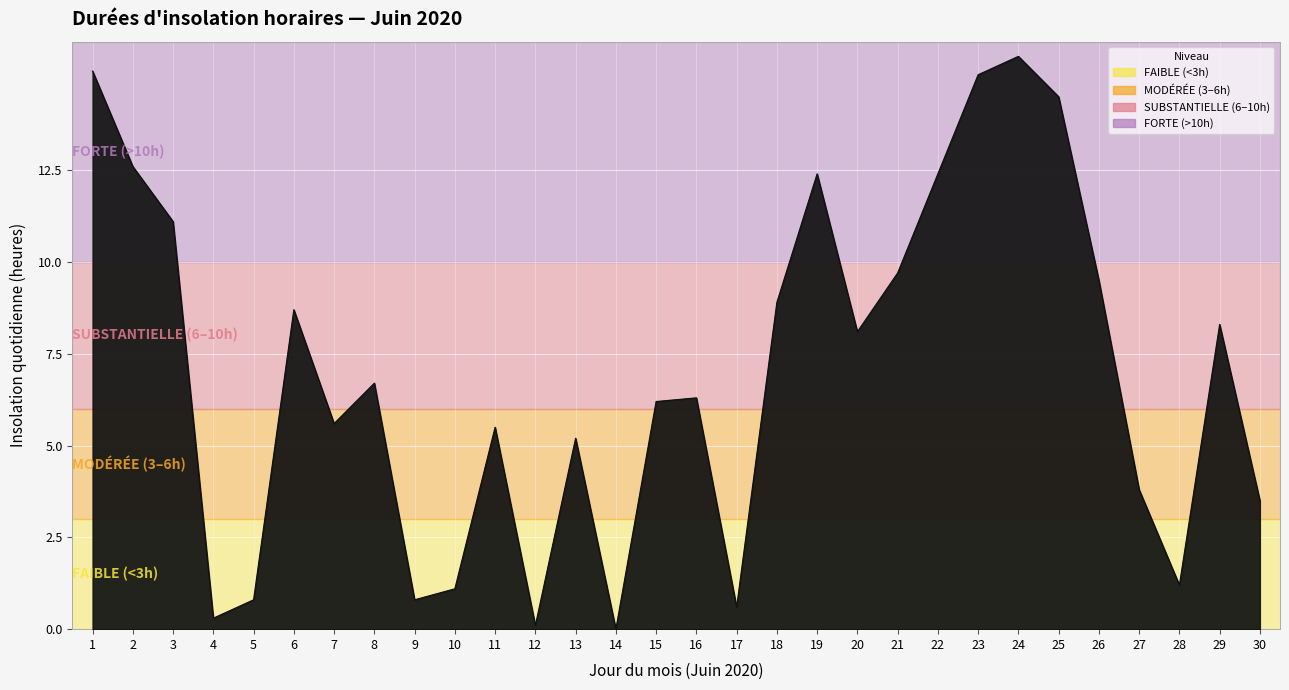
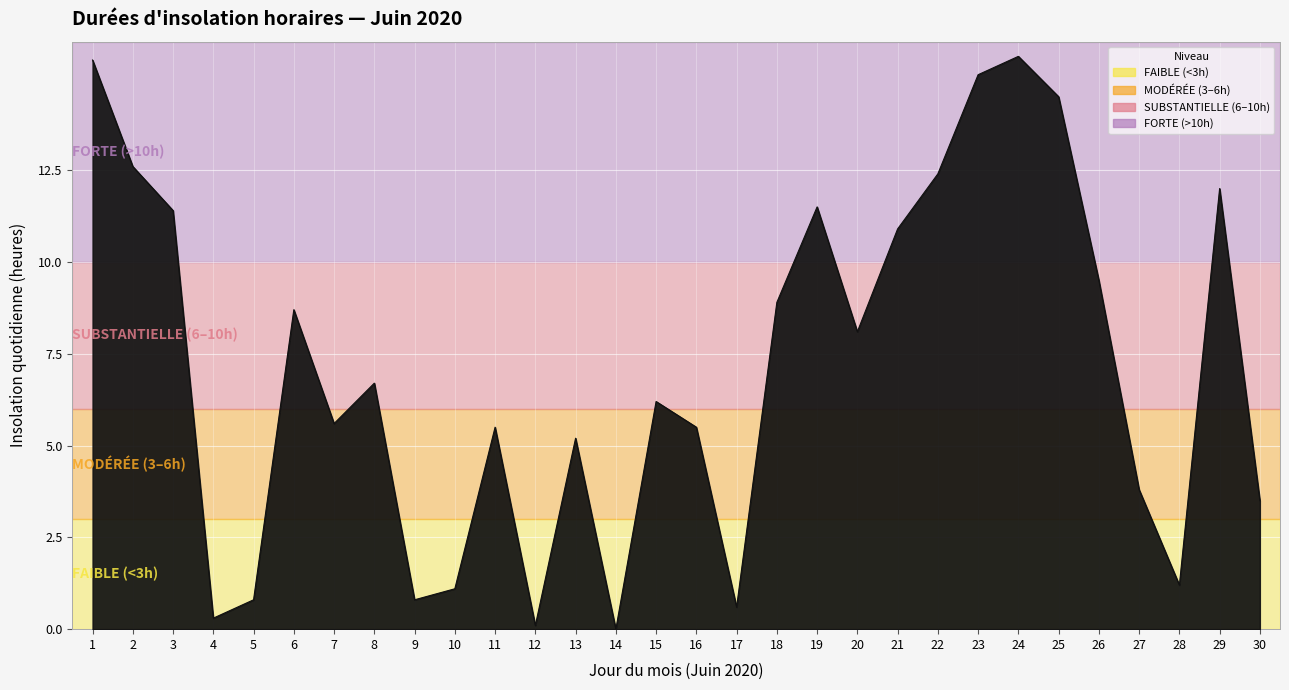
1: 15.2 -> 15.5
3: 11.1 -> 11.4
16: 6.3 -> 5.5
19: 12.4 -> 11.5
21: 9.7 -> 10.9
29: 8.3 -> 12.0
